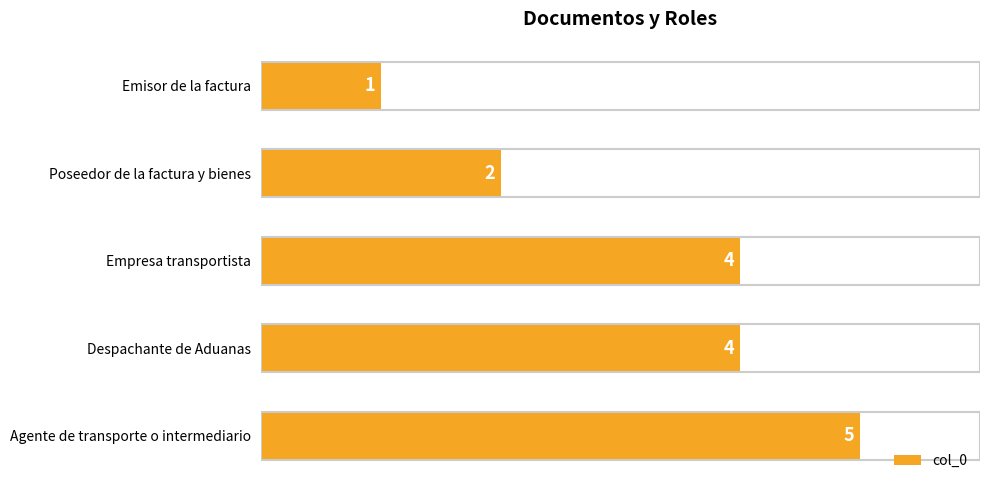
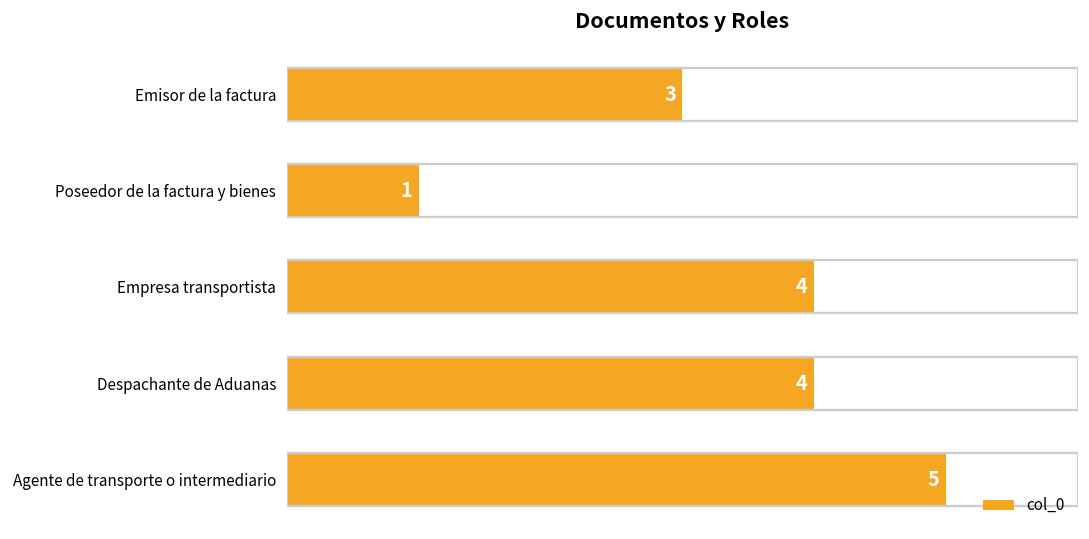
Emisor de la factura: 1 -> 3
Poseedor de la factura y bienes: 2 -> 1
